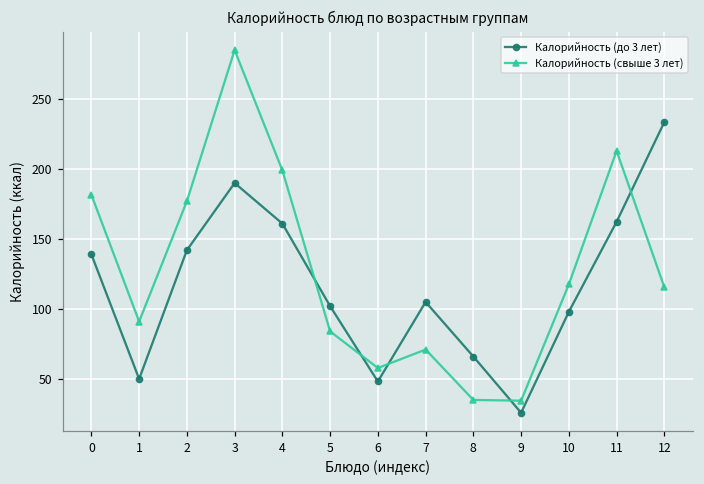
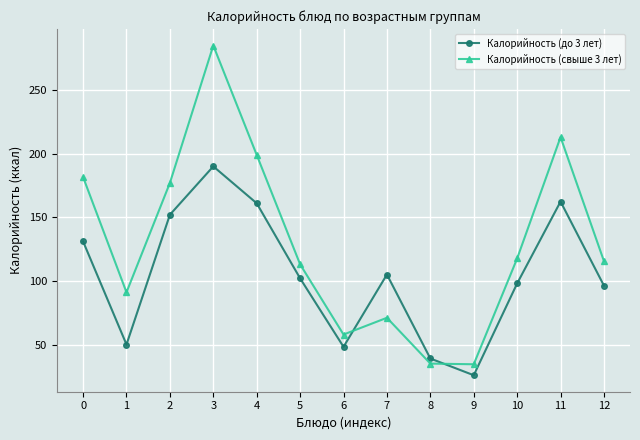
Калорийность (до 3 лет), 0: 139 -> 131
Калорийность (до 3 лет), 2: 142 -> 152
Калорийность (свыше 3 лет), 5: 84 -> 113
Калорийность (до 3 лет), 8: 66 -> 39
Калорийность (до 3 лет), 12: 234 -> 96
